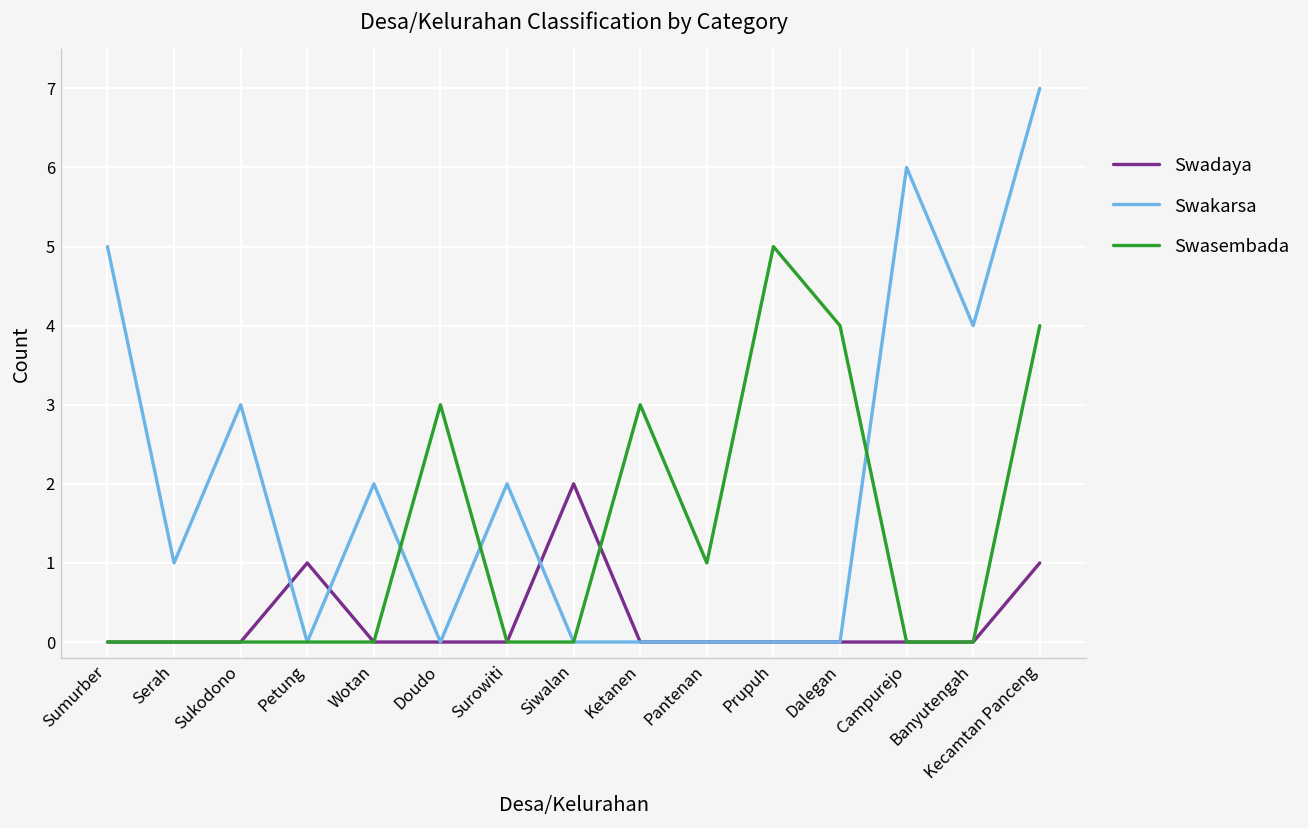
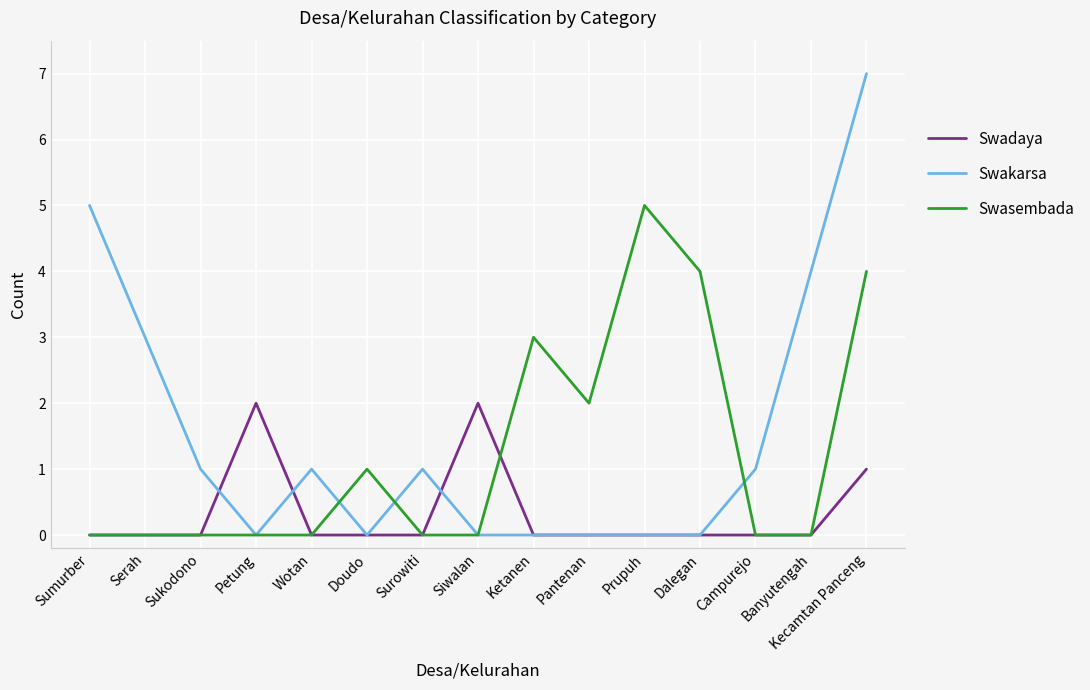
Swakarsa, Serah: 1 -> 3
Swakarsa, Sukodono: 3 -> 1
Swadaya, Petung: 1 -> 2
Swakarsa, Wotan: 2 -> 1
Swasembada, Doudo: 3 -> 1
Swakarsa, Surowiti: 2 -> 1
Swasembada, Pantenan: 1 -> 2
Swakarsa, Campurejo: 6 -> 1
